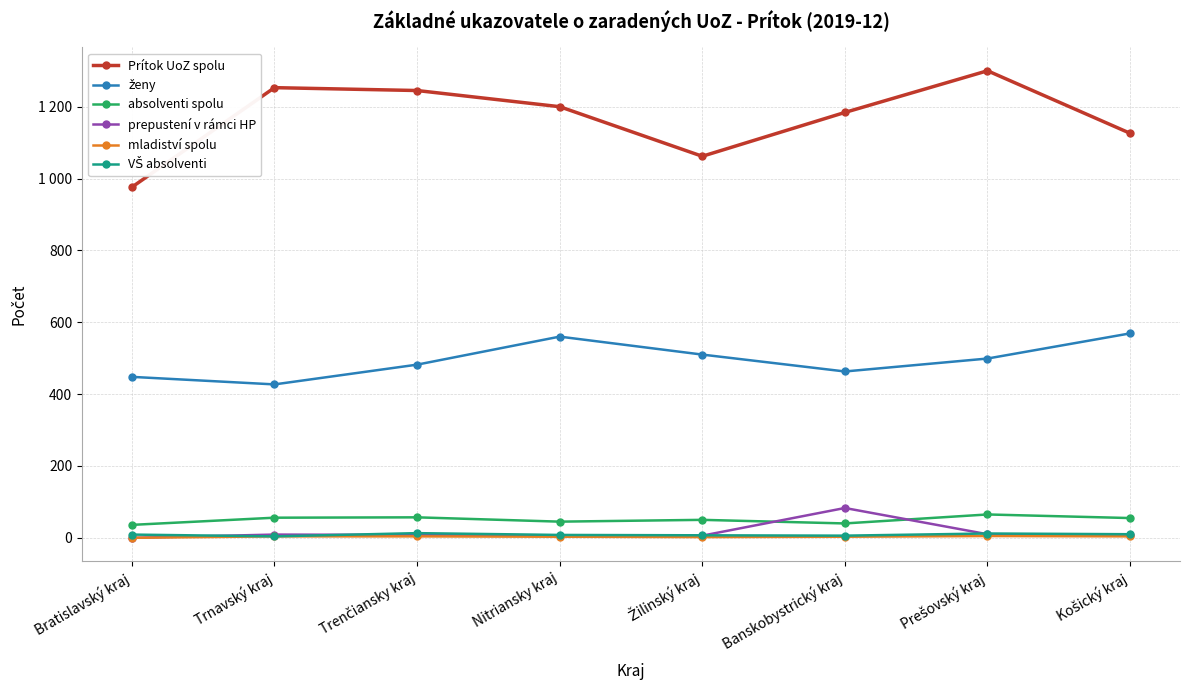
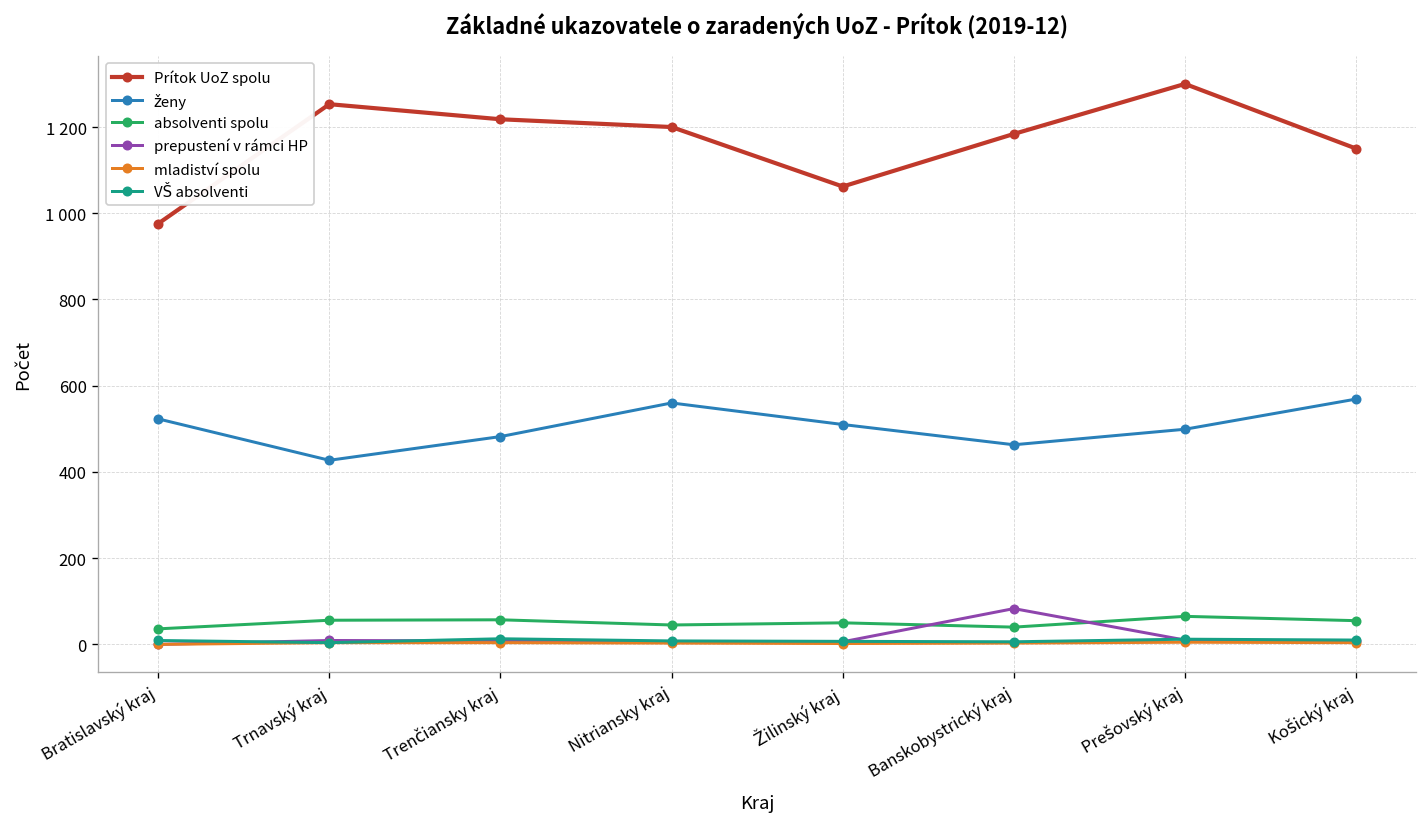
ženy, Bratislavský kraj: 450 -> 520
Prítok UoZ spolu, Trenčiansky kraj: 1250 -> 1220
Prítok UoZ spolu, Košický kraj: 1130 -> 1150
